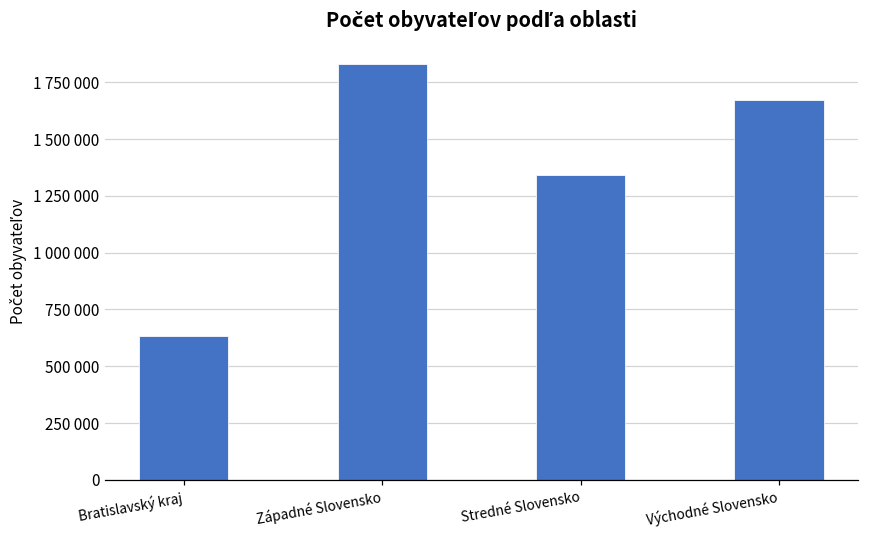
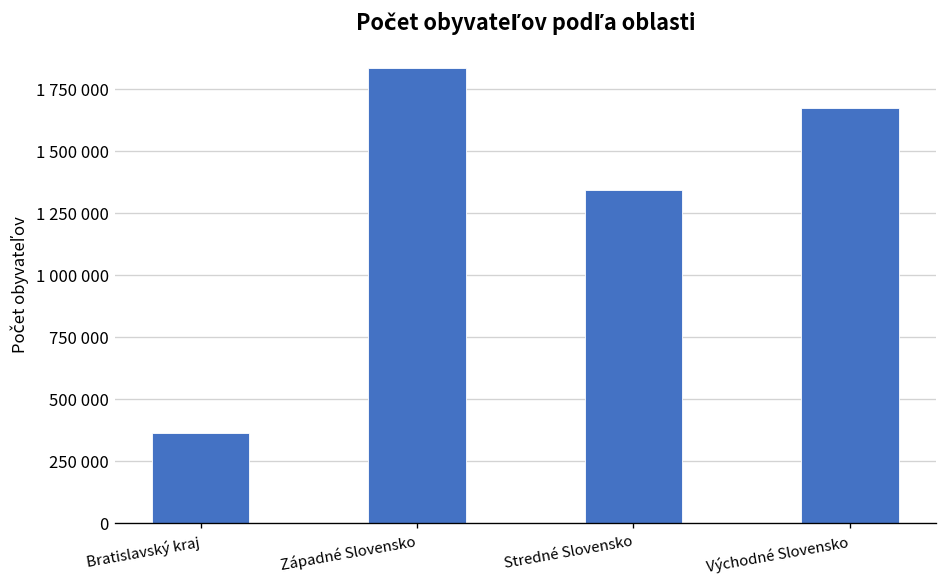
Bratislavský kraj: 630000 -> 360000
